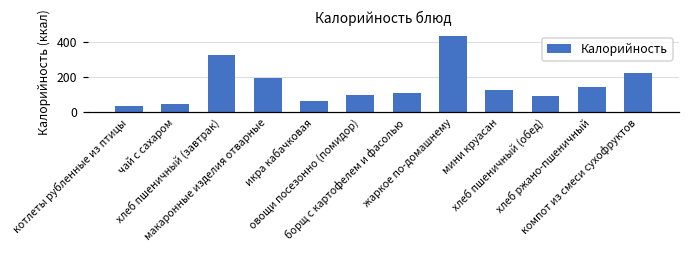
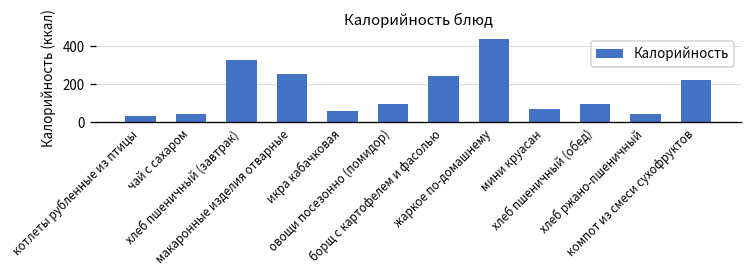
макаронные изделия отварные: 200 -> 250
борщ с картофелем и фасолью: 110 -> 250
мини круасан: 130 -> 70
хлеб ржано-пшеничный: 150 -> 50
